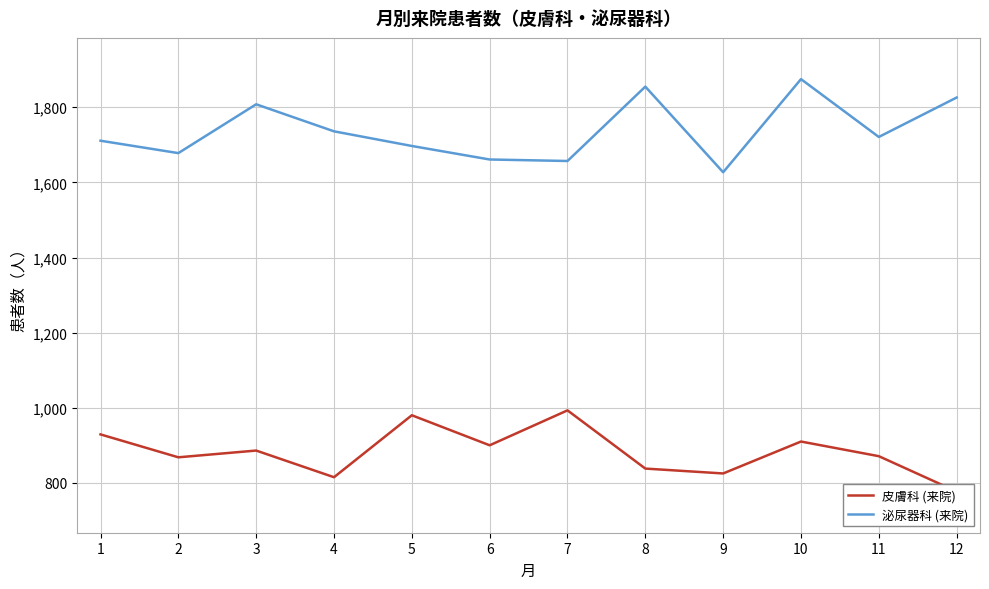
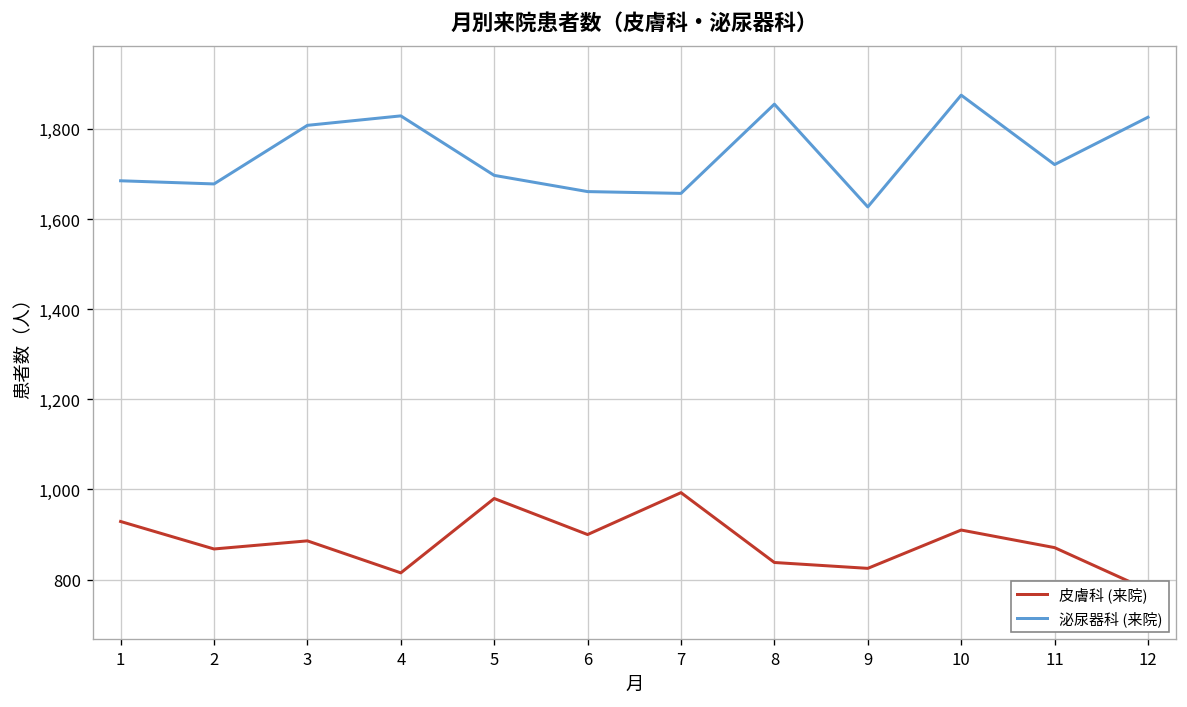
泌尿器科 (来院), 1: 1,710 -> 1,690
泌尿器科 (来院), 4: 1,740 -> 1,830
